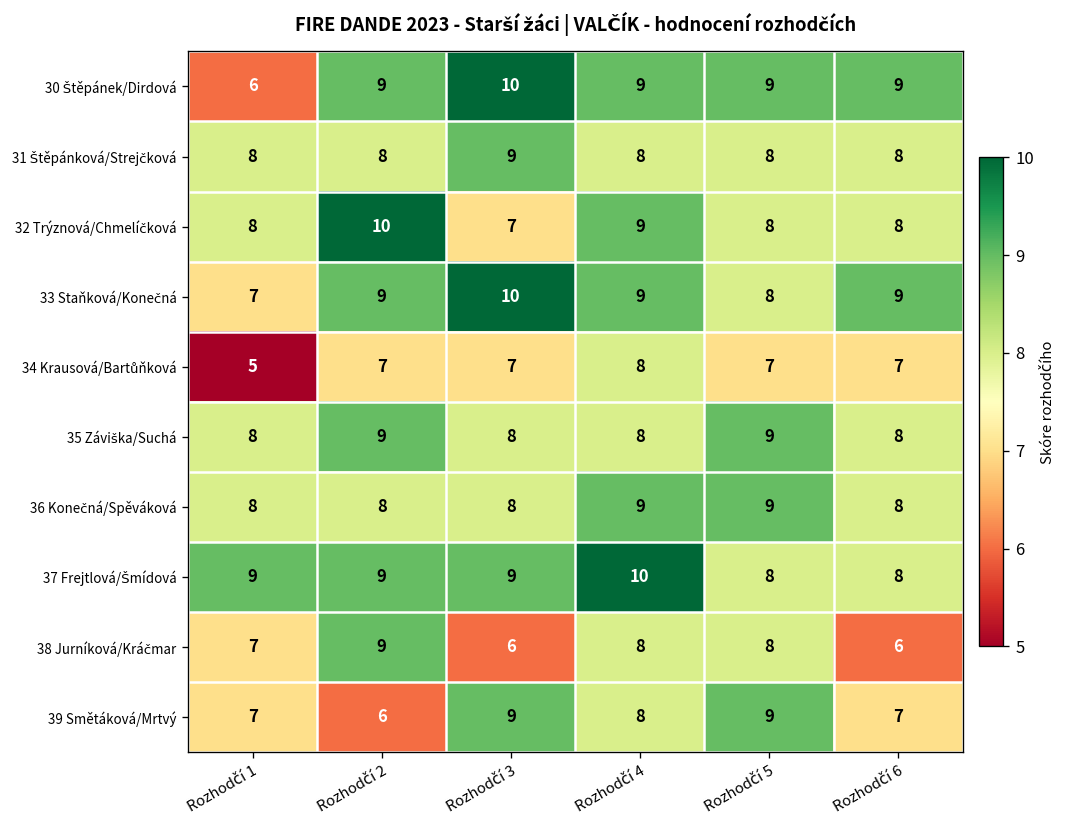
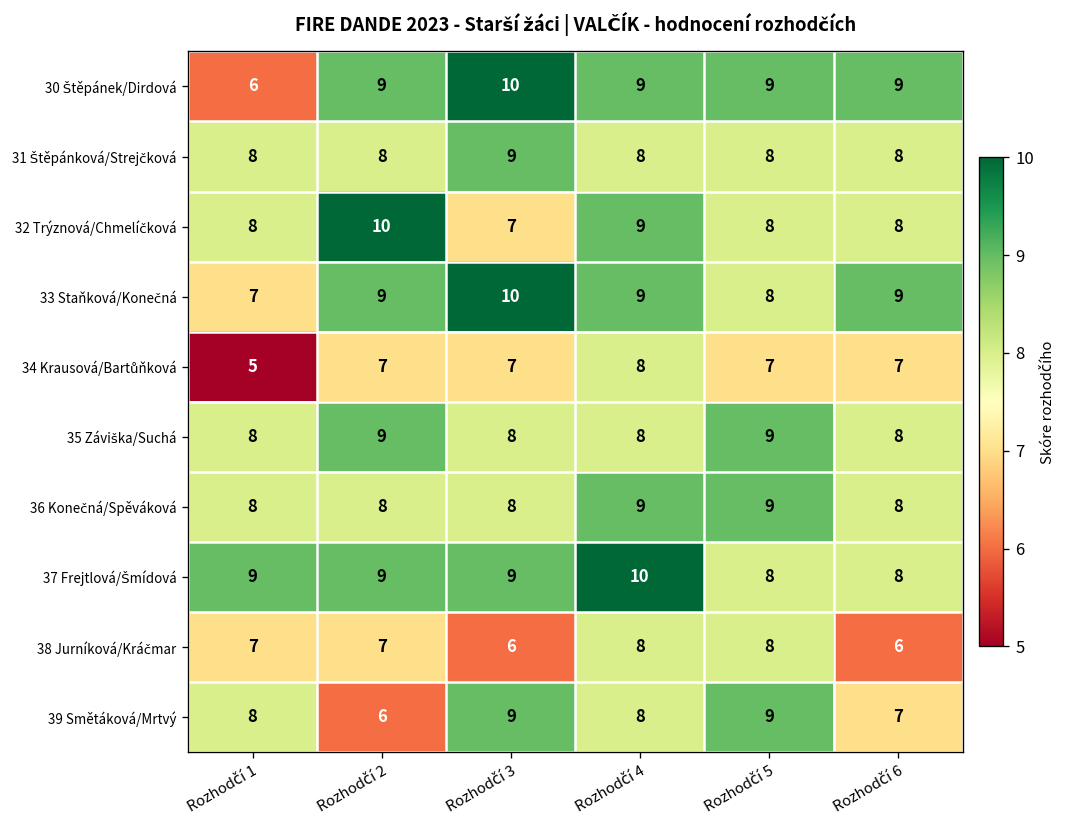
38 Jurníková/Kráčmar, Rozhodčí 2: 9 -> 7
39 Smětáková/Mrtvý, Rozhodčí 1: 7 -> 8
